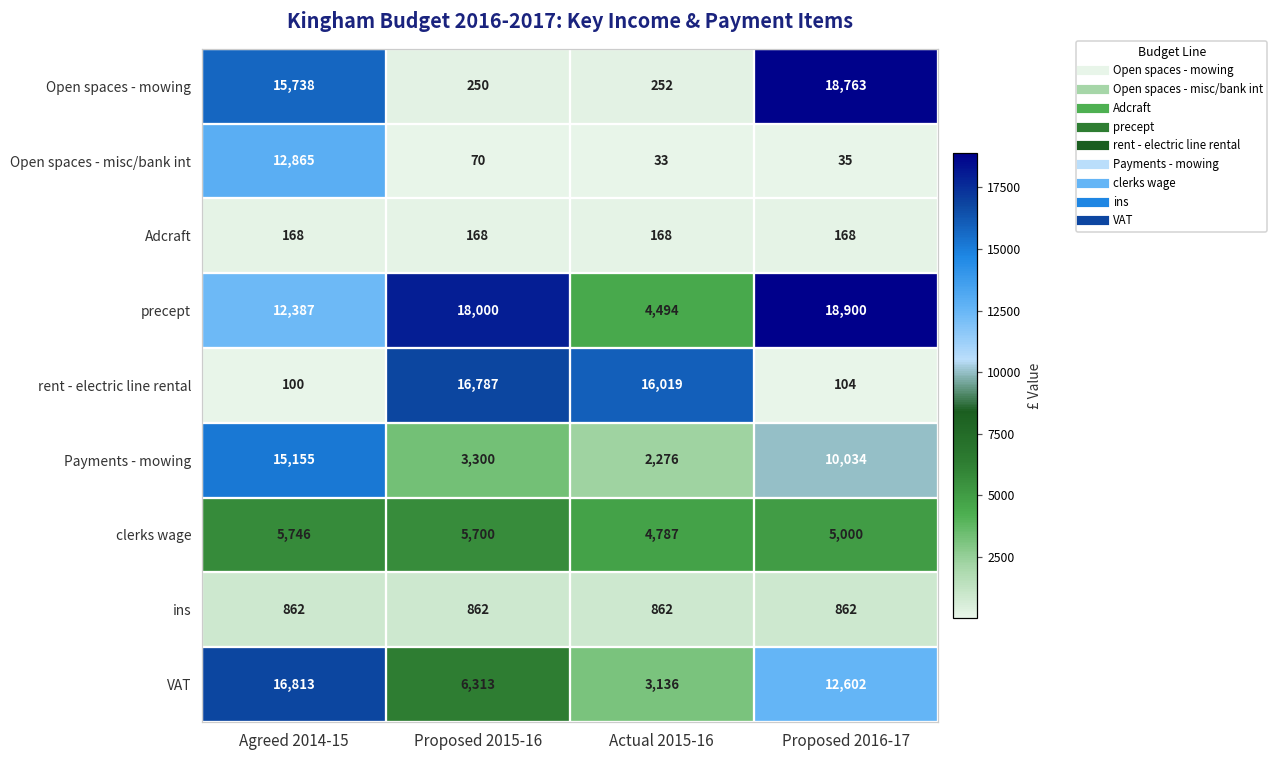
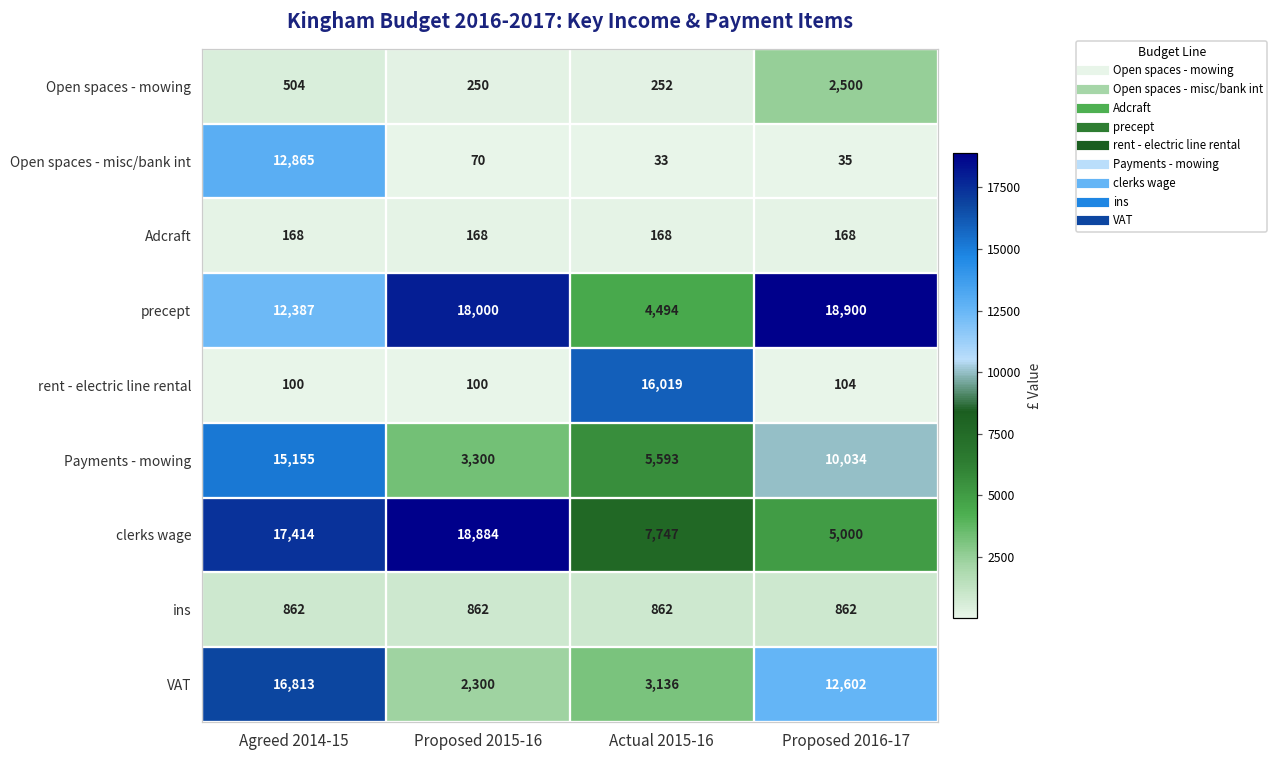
Open spaces - mowing, Agreed 2014-15: 15,738 -> 504
Open spaces - mowing, Proposed 2016-17: 18,763 -> 2,500
rent - electric line rental, Proposed 2015-16: 16,787 -> 100
Payments - mowing, Actual 2015-16: 2,276 -> 5,593
clerks wage, Agreed 2014-15: 5,746 -> 17,414
clerks wage, Proposed 2015-16: 5,700 -> 18,884
clerks wage, Actual 2015-16: 4,787 -> 7,747
VAT, Proposed 2015-16: 6,313 -> 2,300
